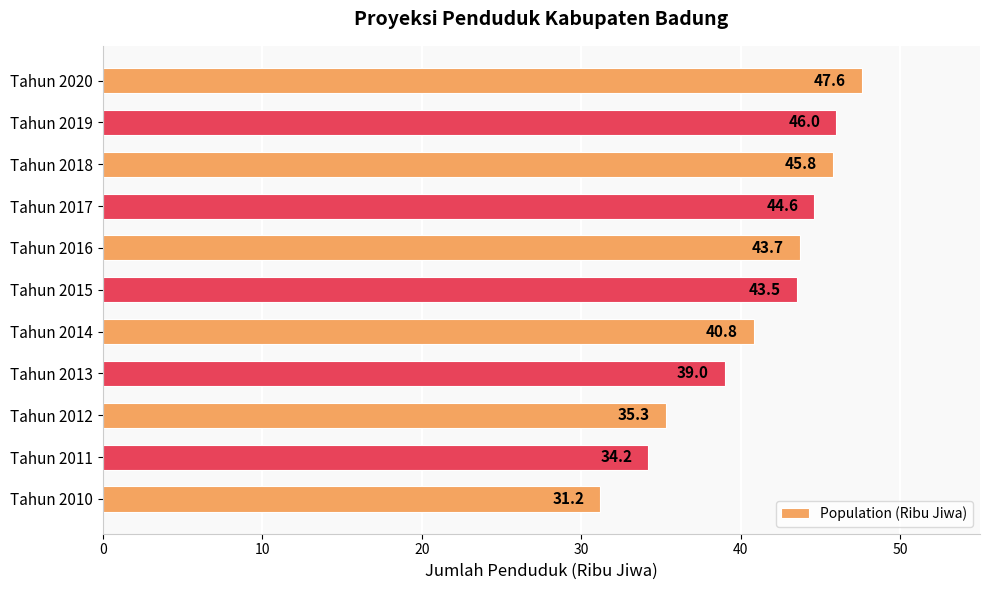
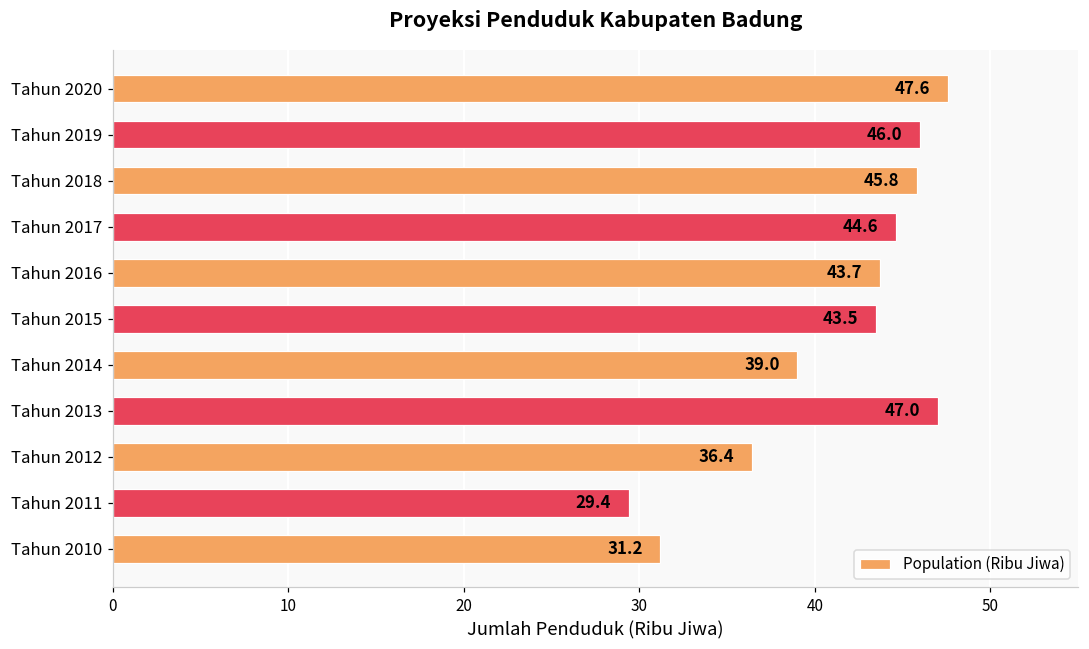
Tahun 2014: 40.8 -> 39.0
Tahun 2013: 39.0 -> 47.0
Tahun 2012: 35.3 -> 36.4
Tahun 2011: 34.2 -> 29.4
